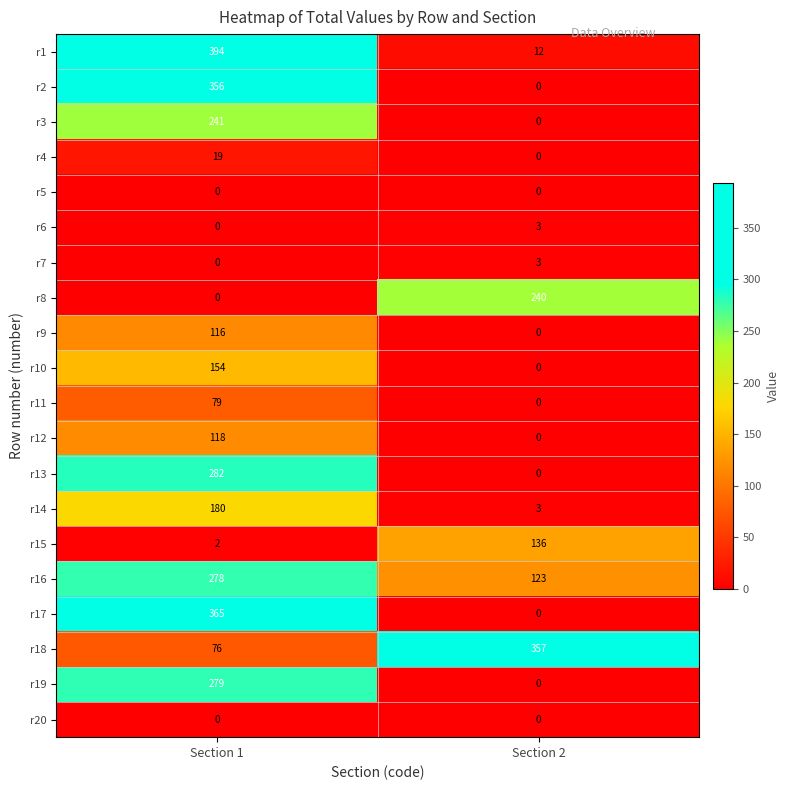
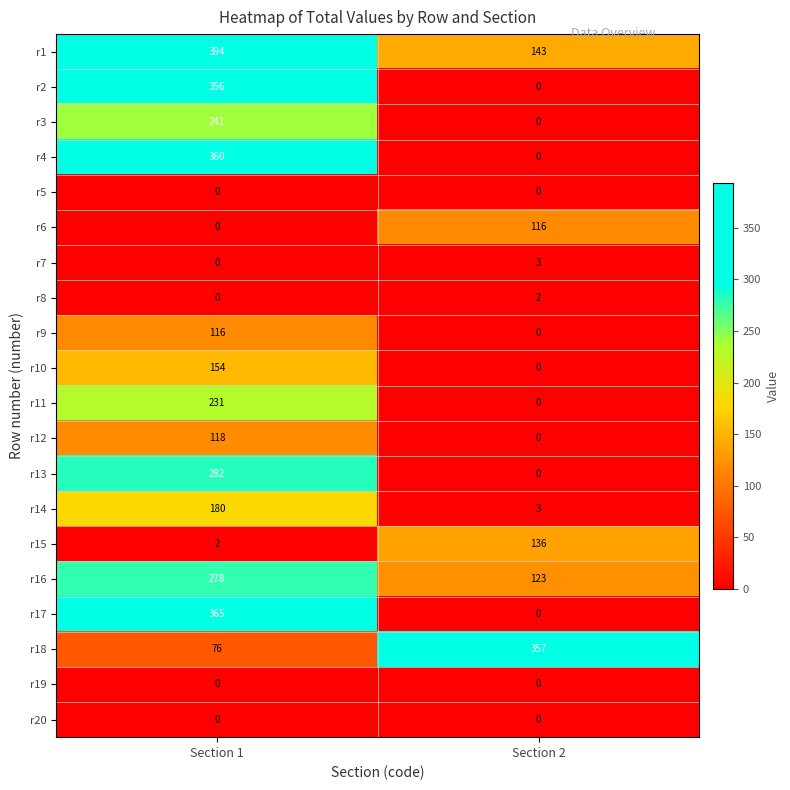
r1, Section 2: 12 -> 143
r4, Section 1: 19 -> 360
r6, Section 2: 3 -> 116
r8, Section 2: 240 -> 2
r11, Section 1: 79 -> 231
r19, Section 1: 279 -> 0
